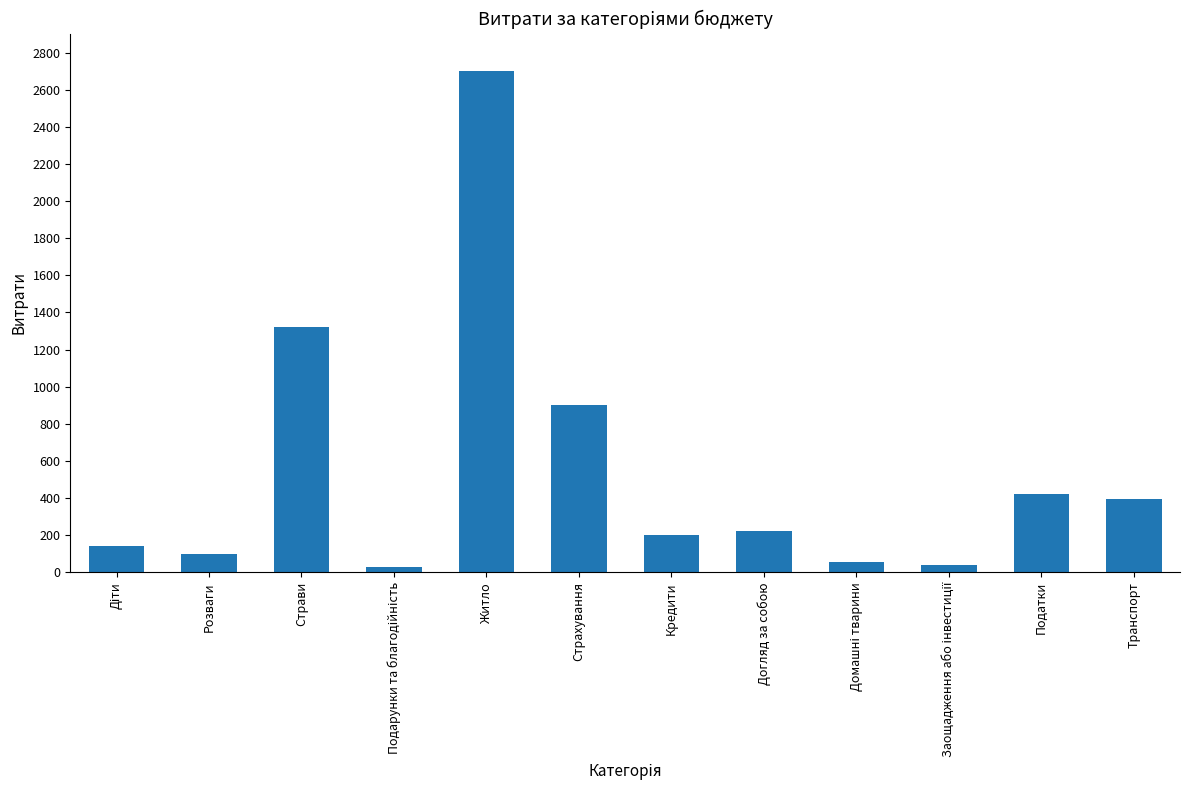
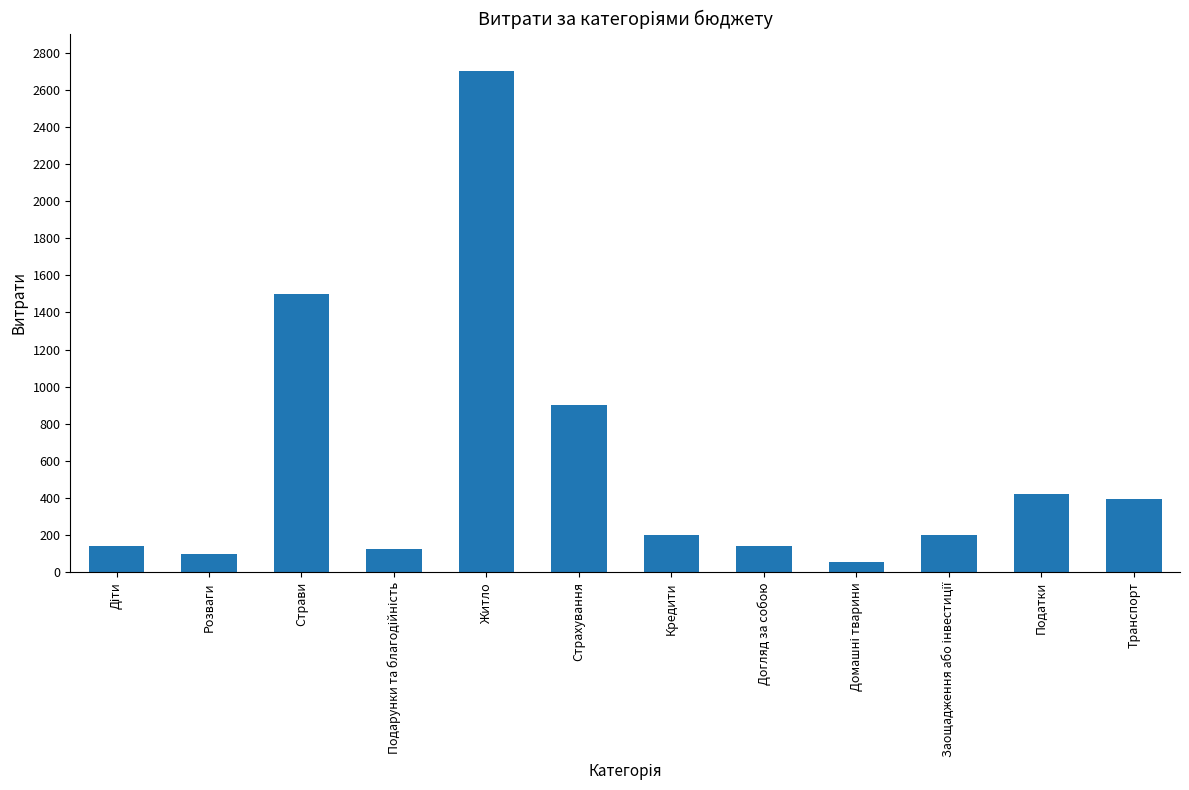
Страви: 1320 -> 1500
Подарунки та благодійність: 30 -> 130
Догляд за собою: 220 -> 140
Заощадження або інвестиції: 40 -> 200
